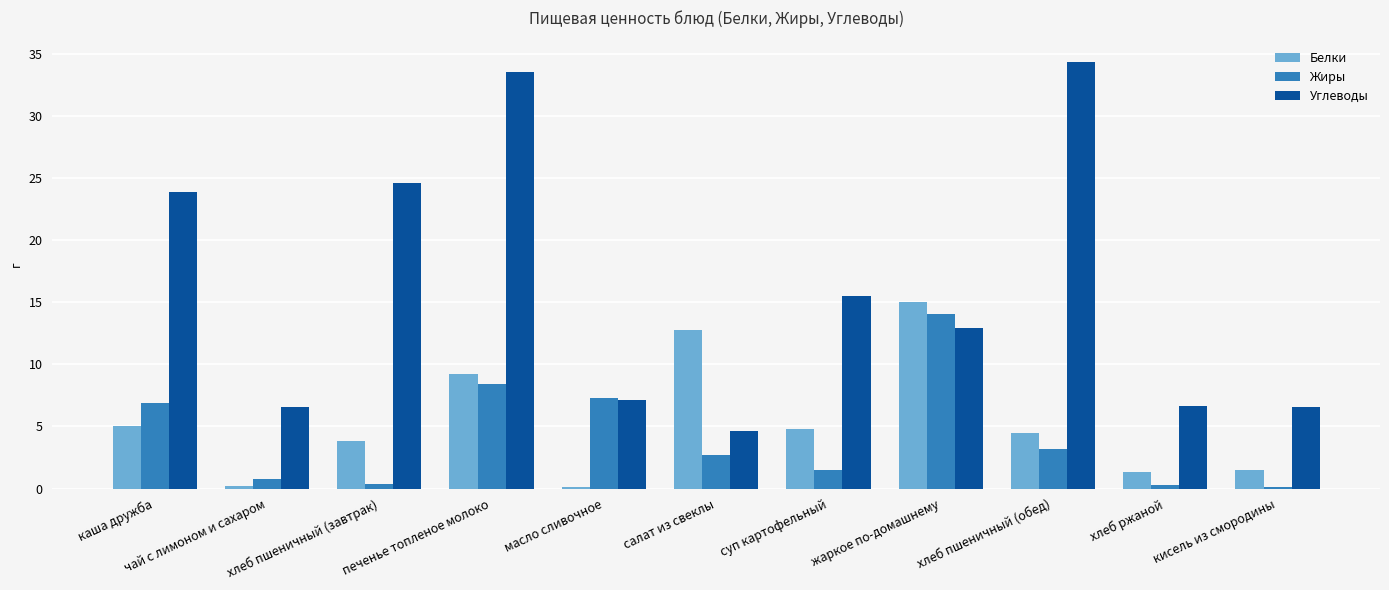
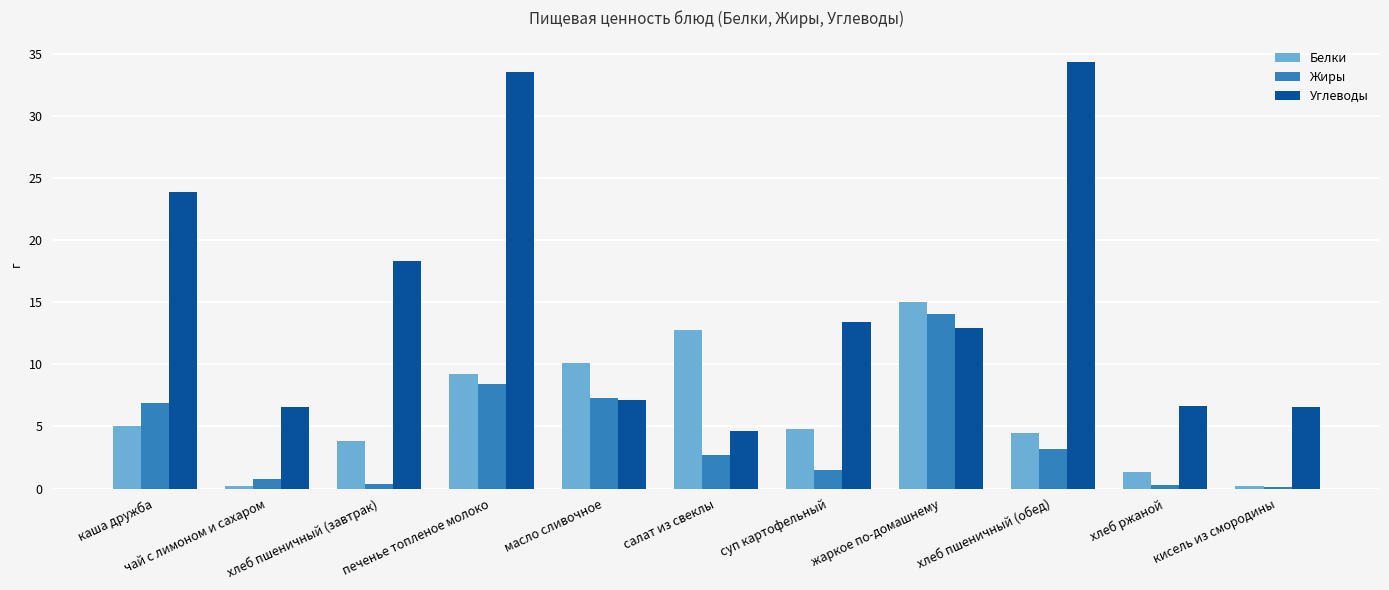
Углеводы, хлеб пшеничный (завтрак): 24.6 -> 18.3
Белки, масло сливочное: 0.1 -> 10.1
Углеводы, суп картофельный: 15.5 -> 13.4
Белки, кисель из смородины: 1.5 -> 0.2
